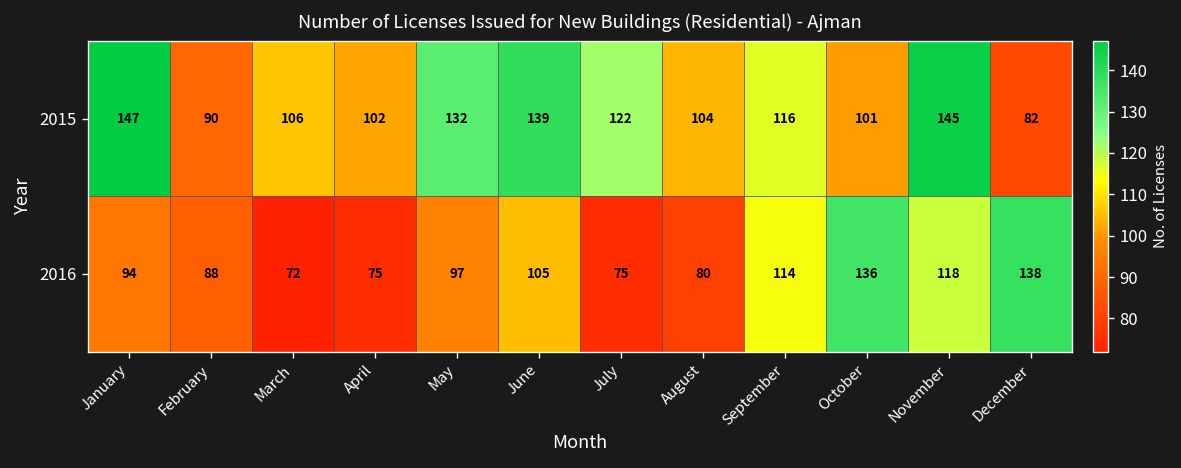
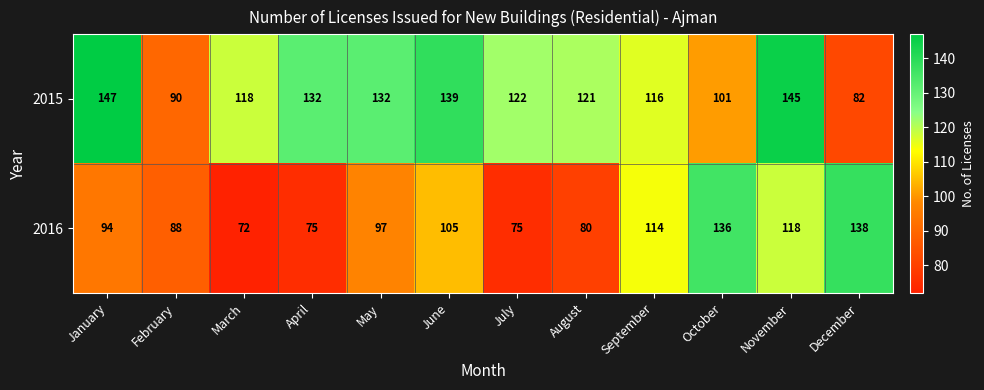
2015, March: 106 -> 118
2015, April: 102 -> 132
2015, August: 104 -> 121
